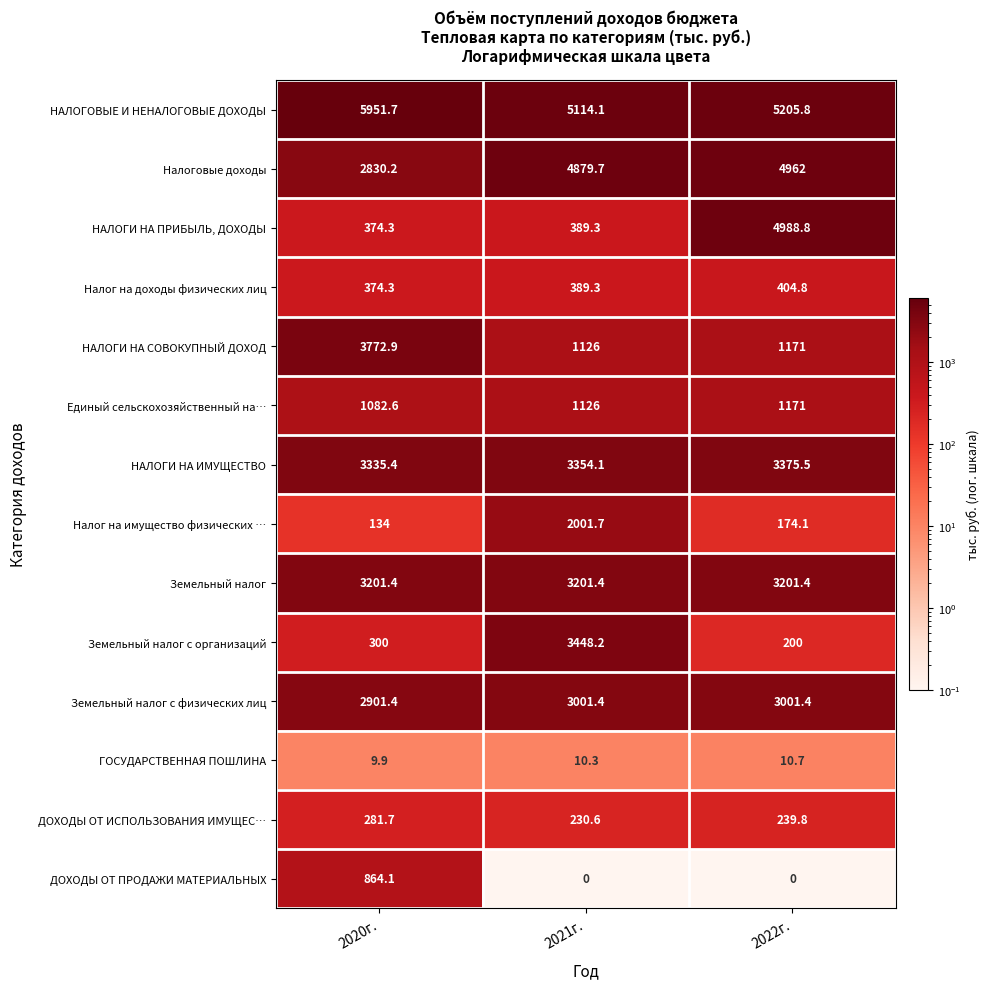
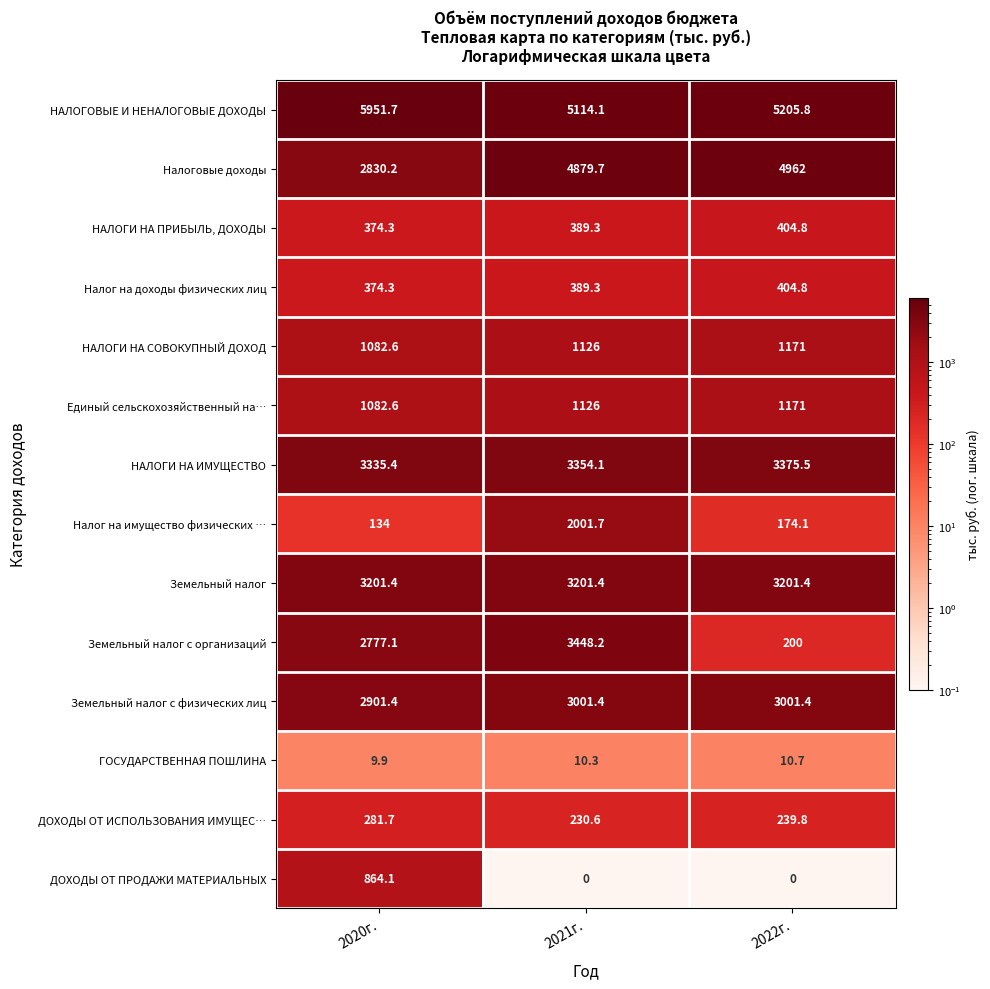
НАЛОГИ НА ПРИБЫЛЬ, ДОХОДЫ, 2022г.: 4988.8 -> 404.8
НАЛОГИ НА СОВОКУПНЫЙ ДОХОД, 2020г.: 3772.9 -> 1082.6
Земельный налог с организаций, 2020г.: 300 -> 2777.1
